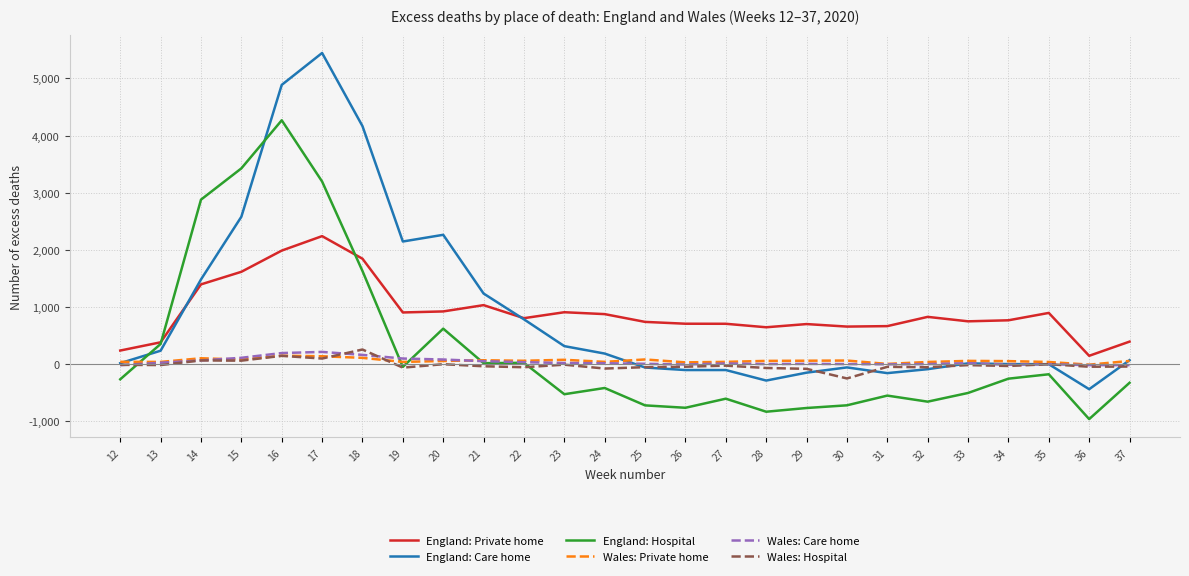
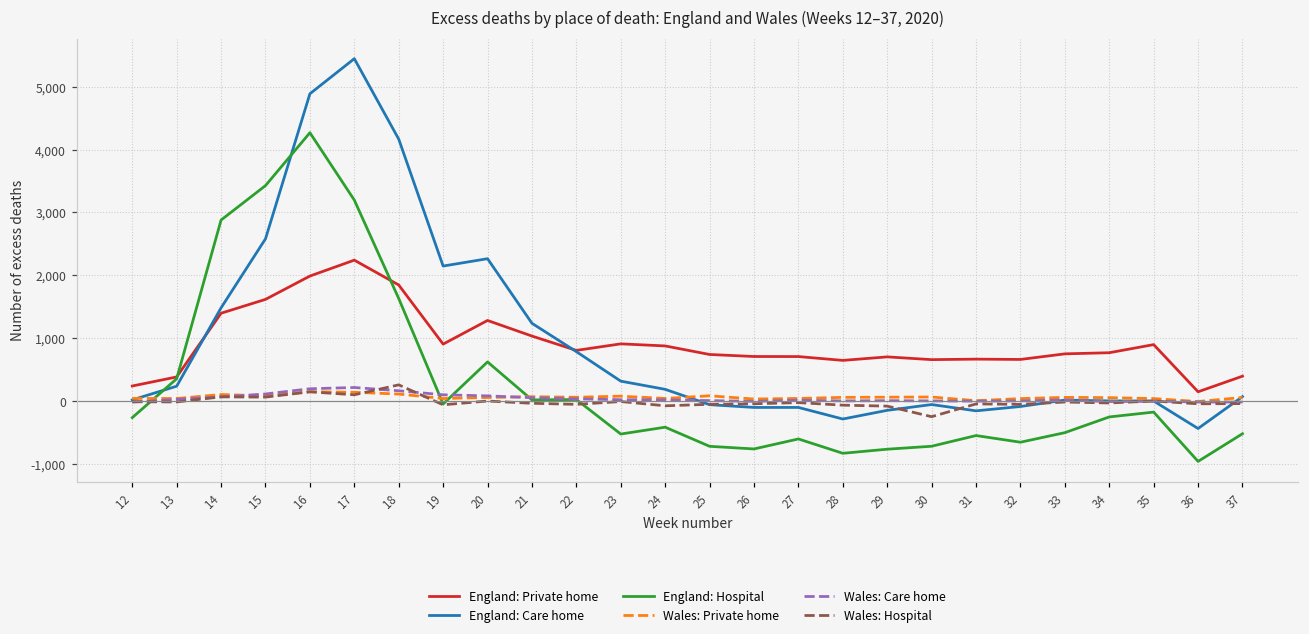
England: Private home, 20: 900 -> 1,300
England: Private home, 32: 800 -> 700
England: Hospital, 37: -300 -> -500
